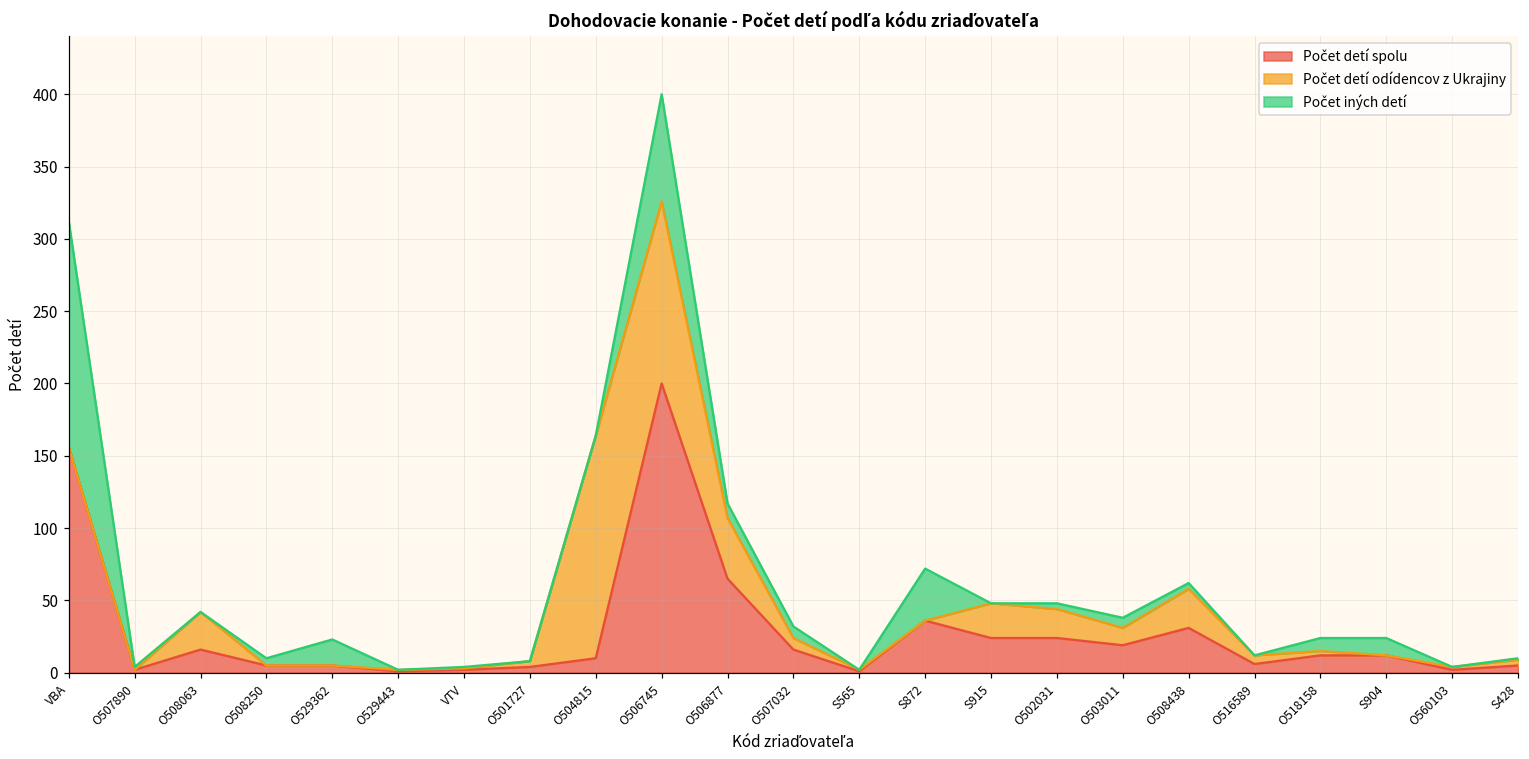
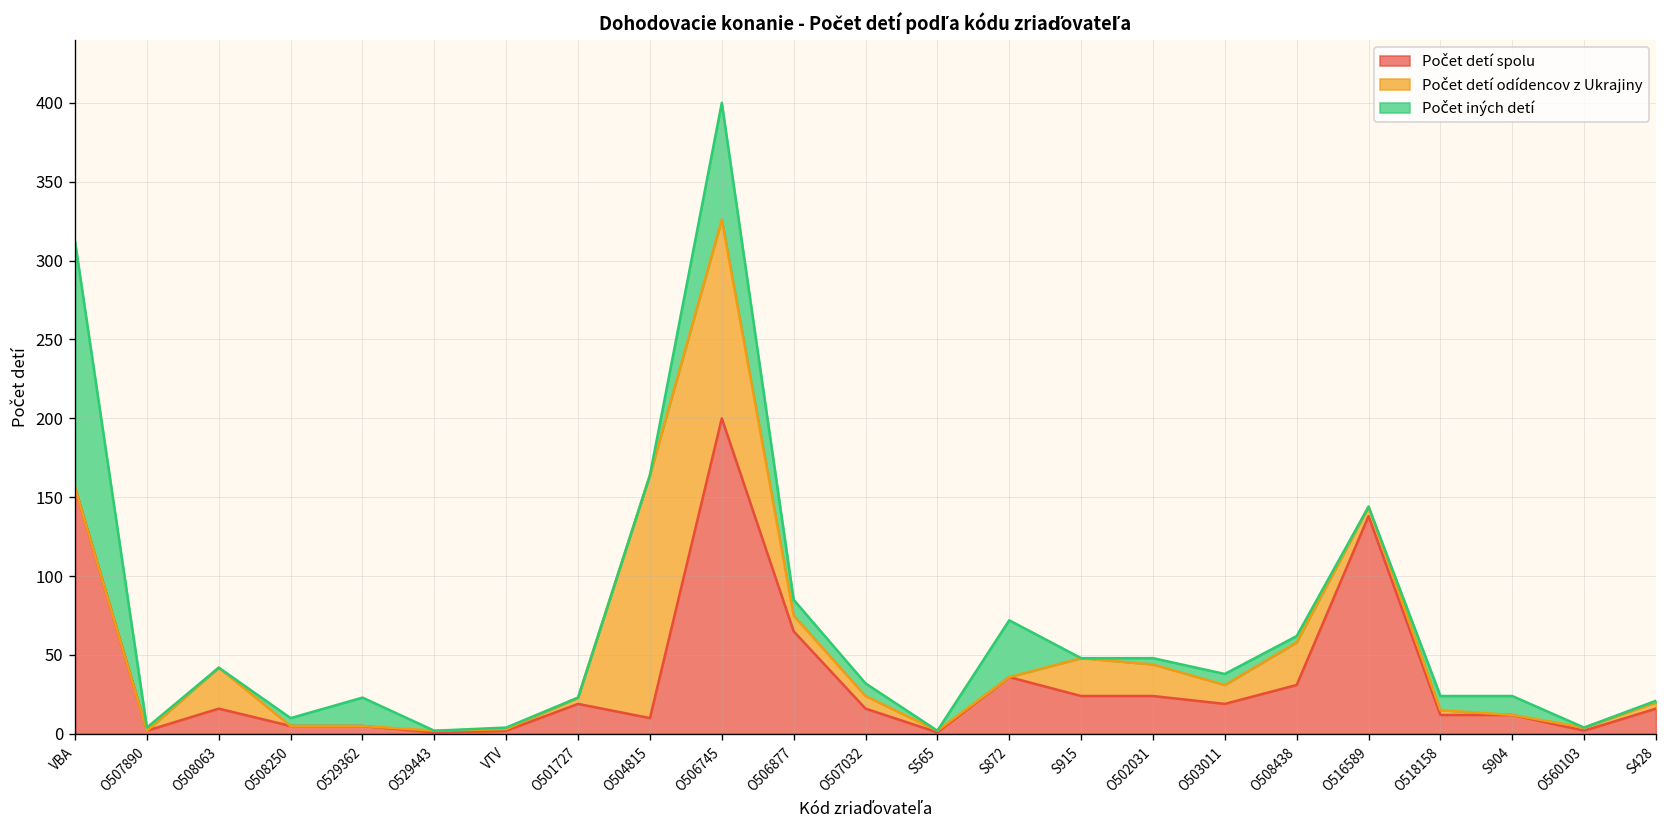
Počet detí spolu, O501727: 4 -> 19
Počet detí odídencov z Ukrajiny, O506877: 42 -> 10
Počet detí spolu, O516589: 6 -> 138
Počet detí spolu, S428: 5 -> 16
